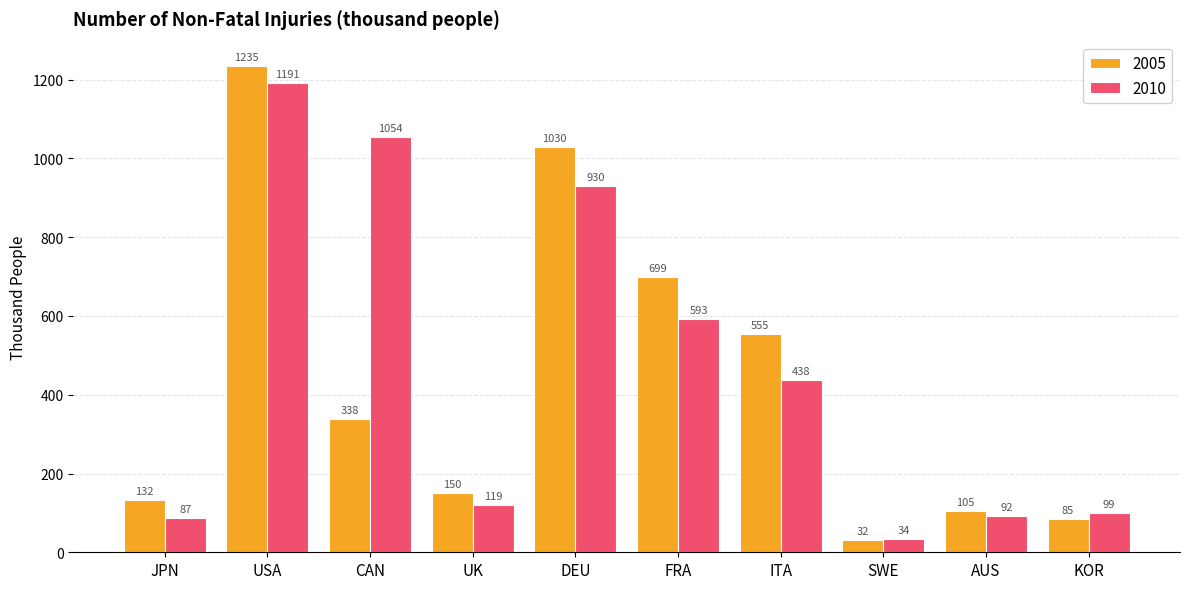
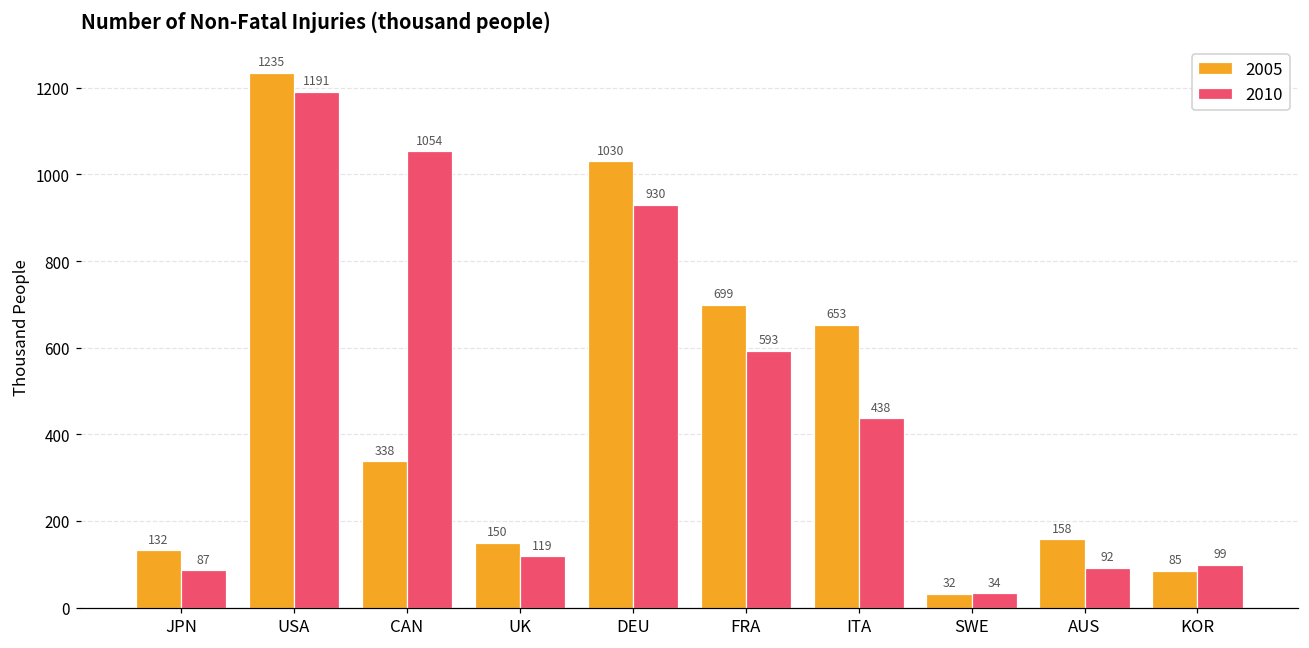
2005, ITA: 555 -> 653
2005, AUS: 105 -> 158
